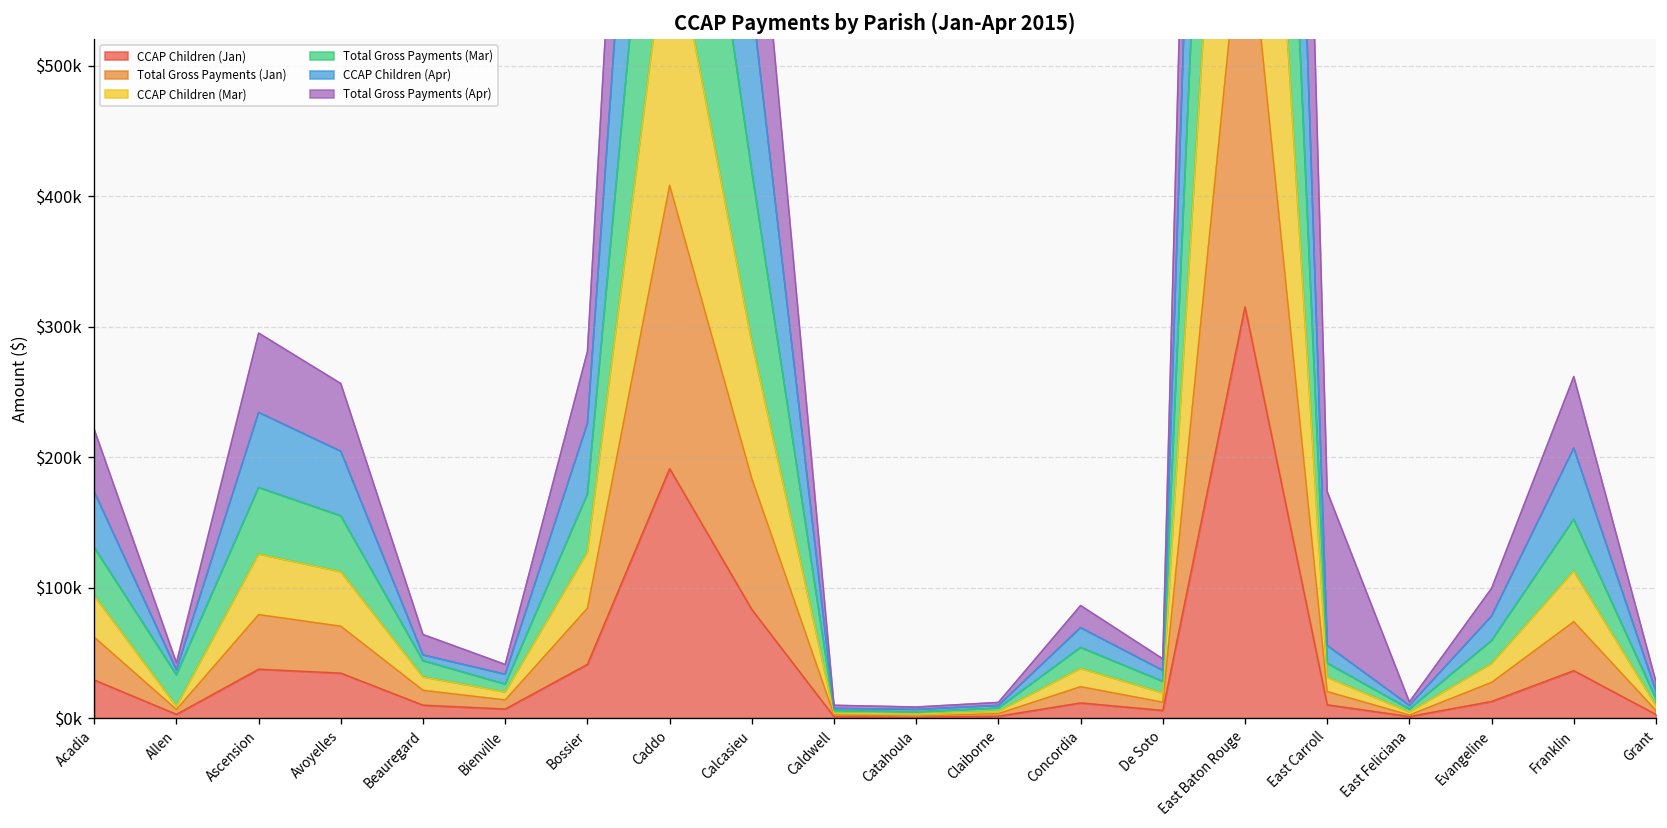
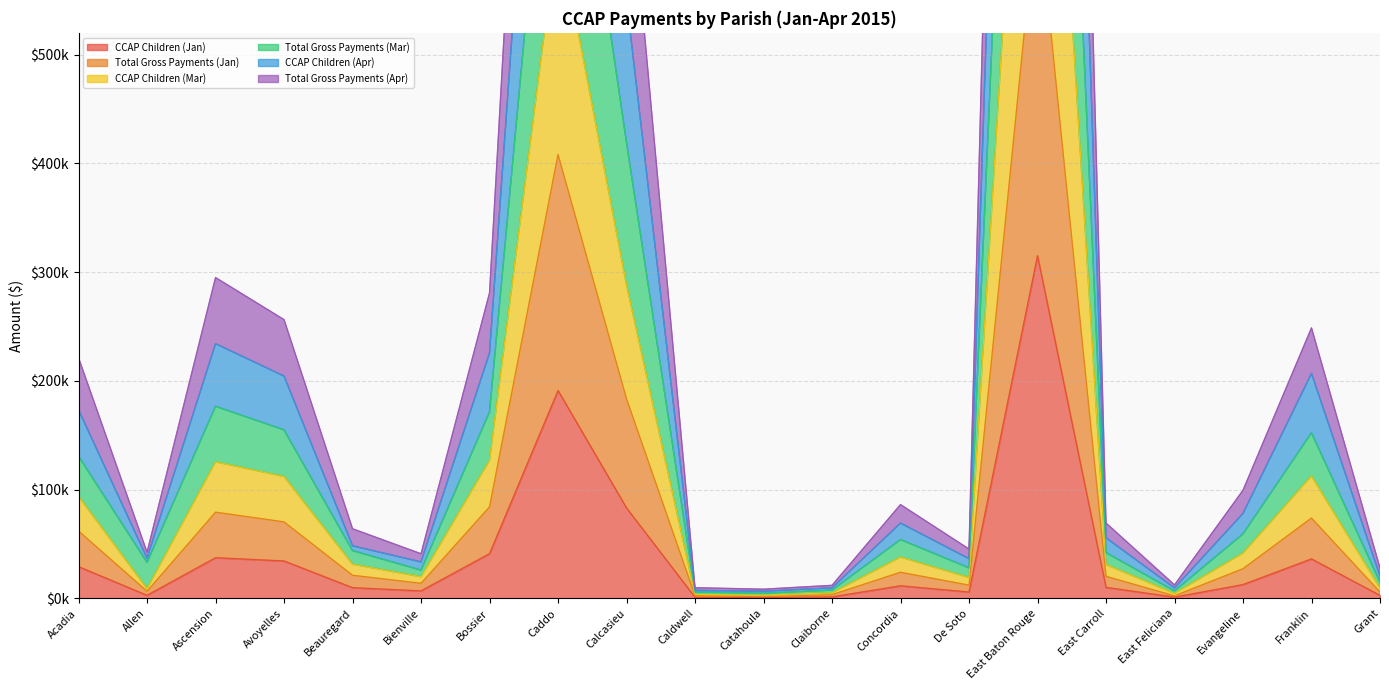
Total Gross Payments (Apr), East Carroll: $118000 -> $14000
Total Gross Payments (Apr), Franklin: $55000 -> $42000
